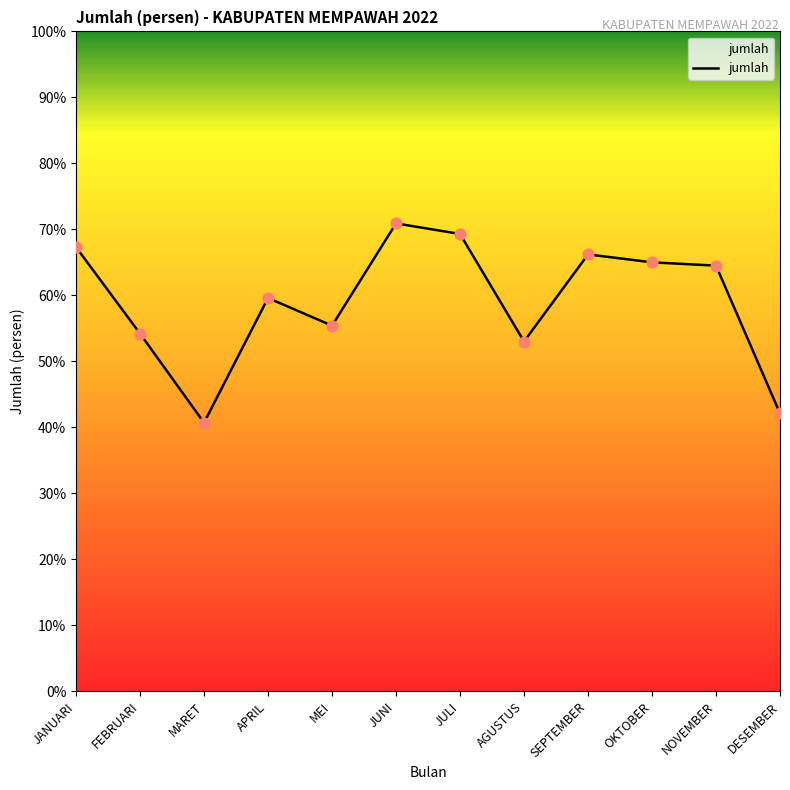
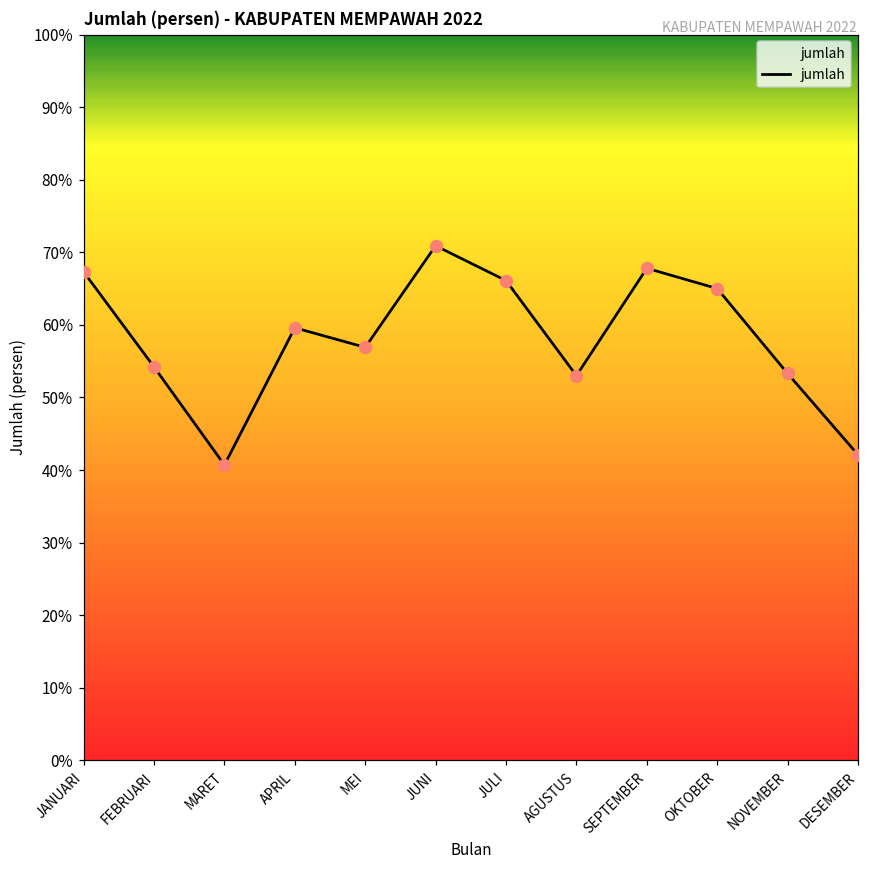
MEI: 55% -> 57%
JULI: 69% -> 66%
SEPTEMBER: 66% -> 68%
NOVEMBER: 65% -> 53%
